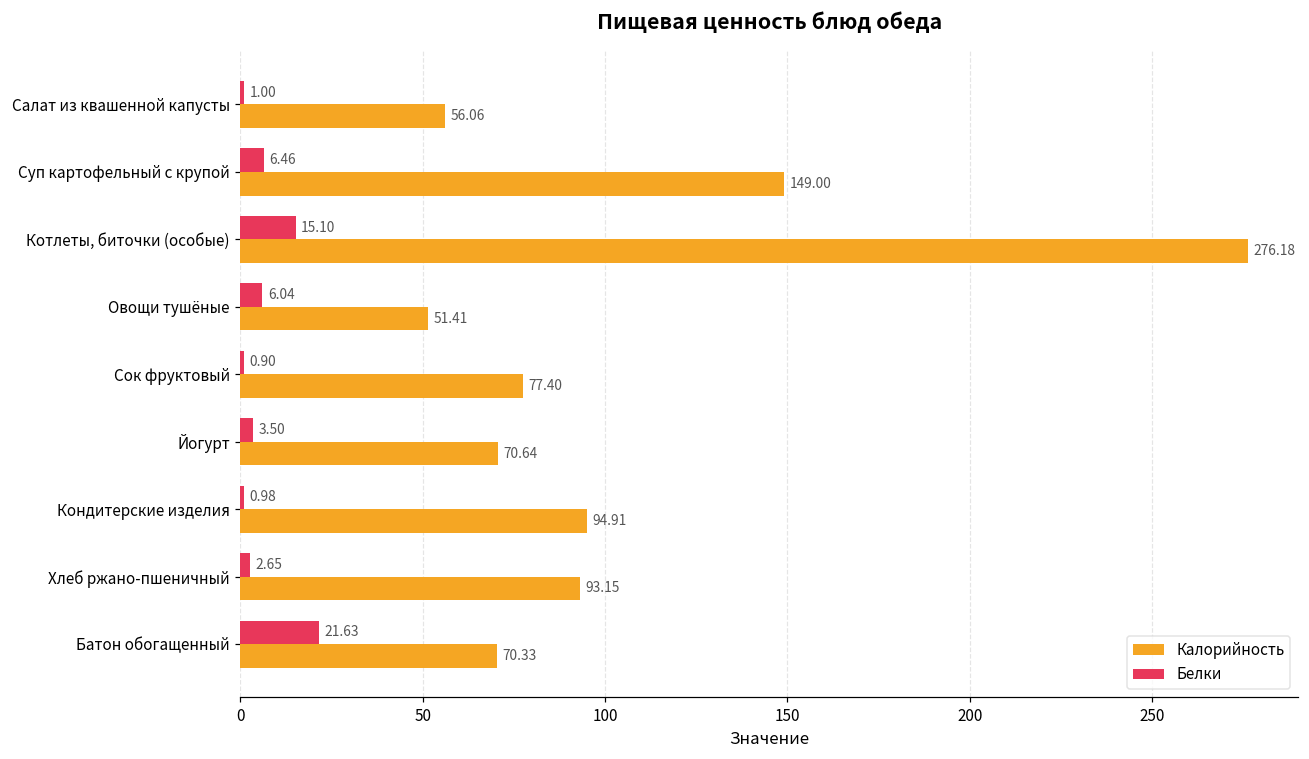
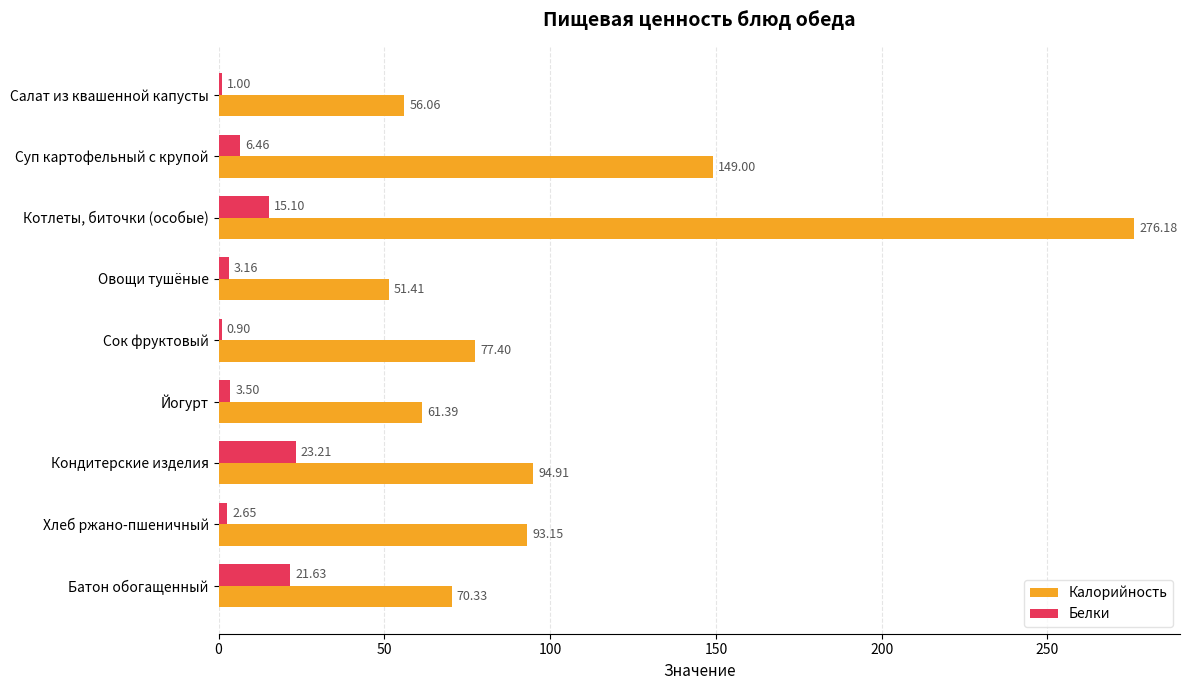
Белки, Овощи тушёные: 6.04 -> 3.16
Калорийность, Йогурт: 70.64 -> 61.39
Белки, Кондитерские изделия: 0.98 -> 23.21
